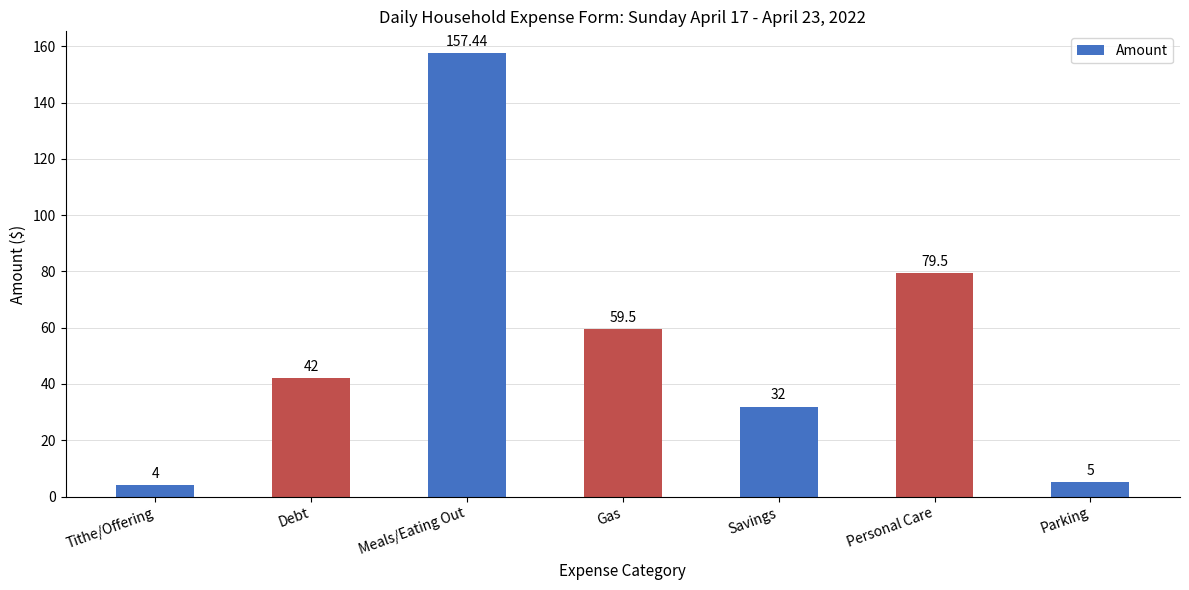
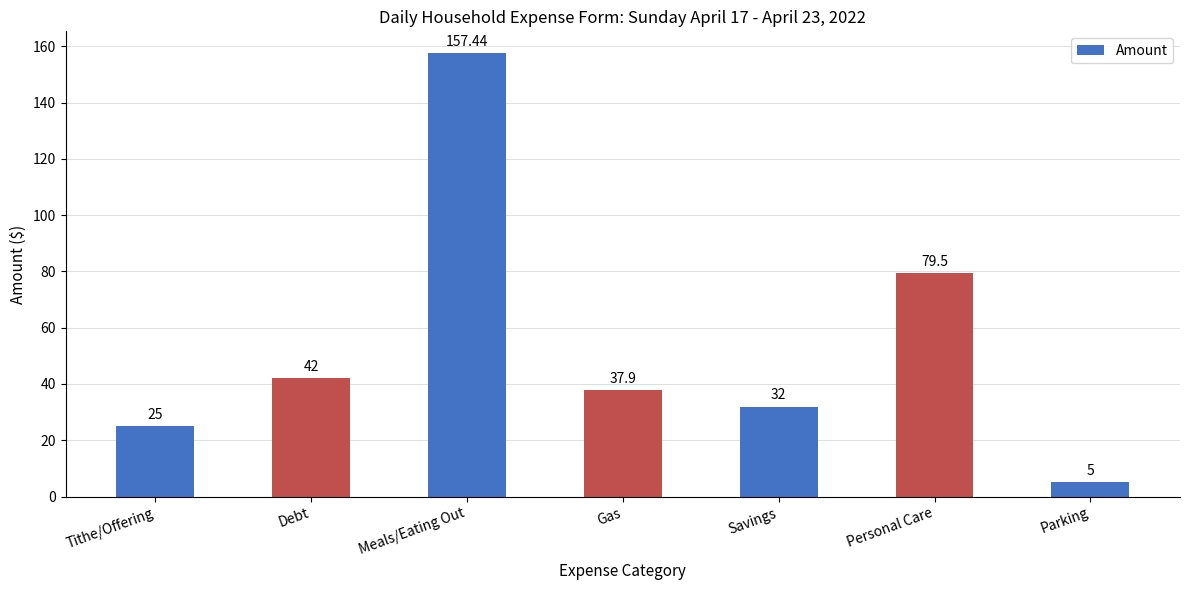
Tithe/Offering: 4 -> 25
Gas: 59.5 -> 37.9
